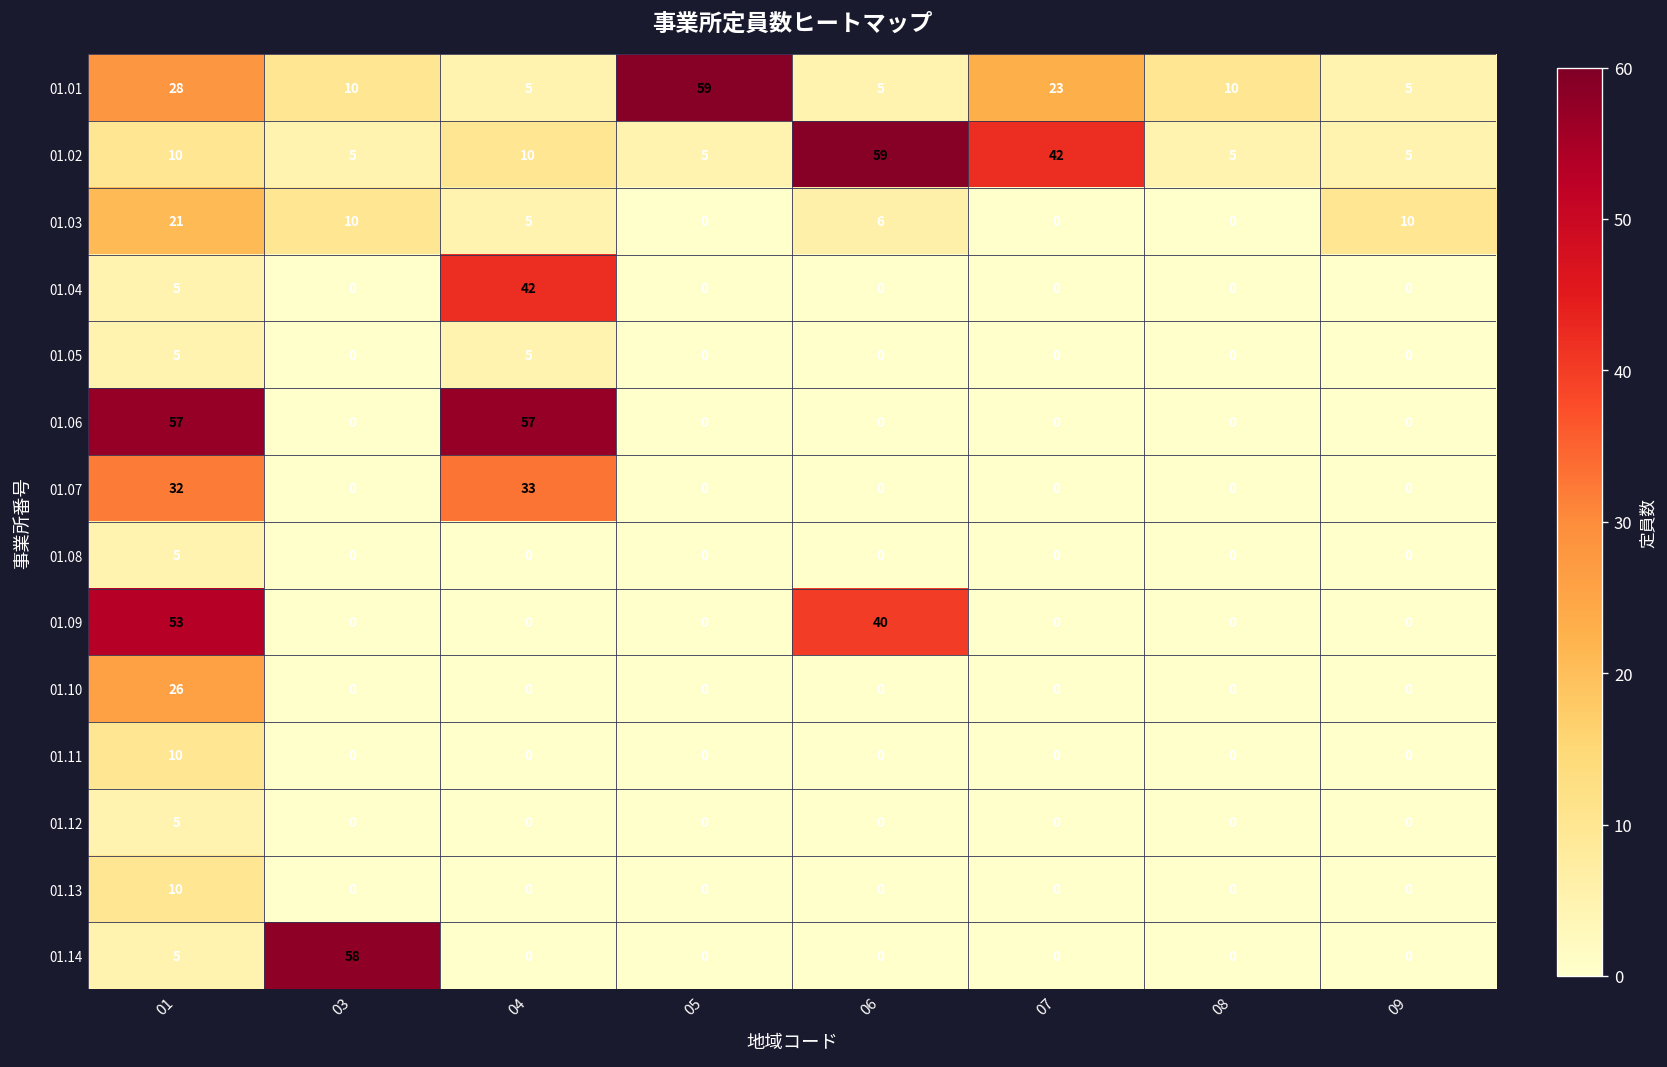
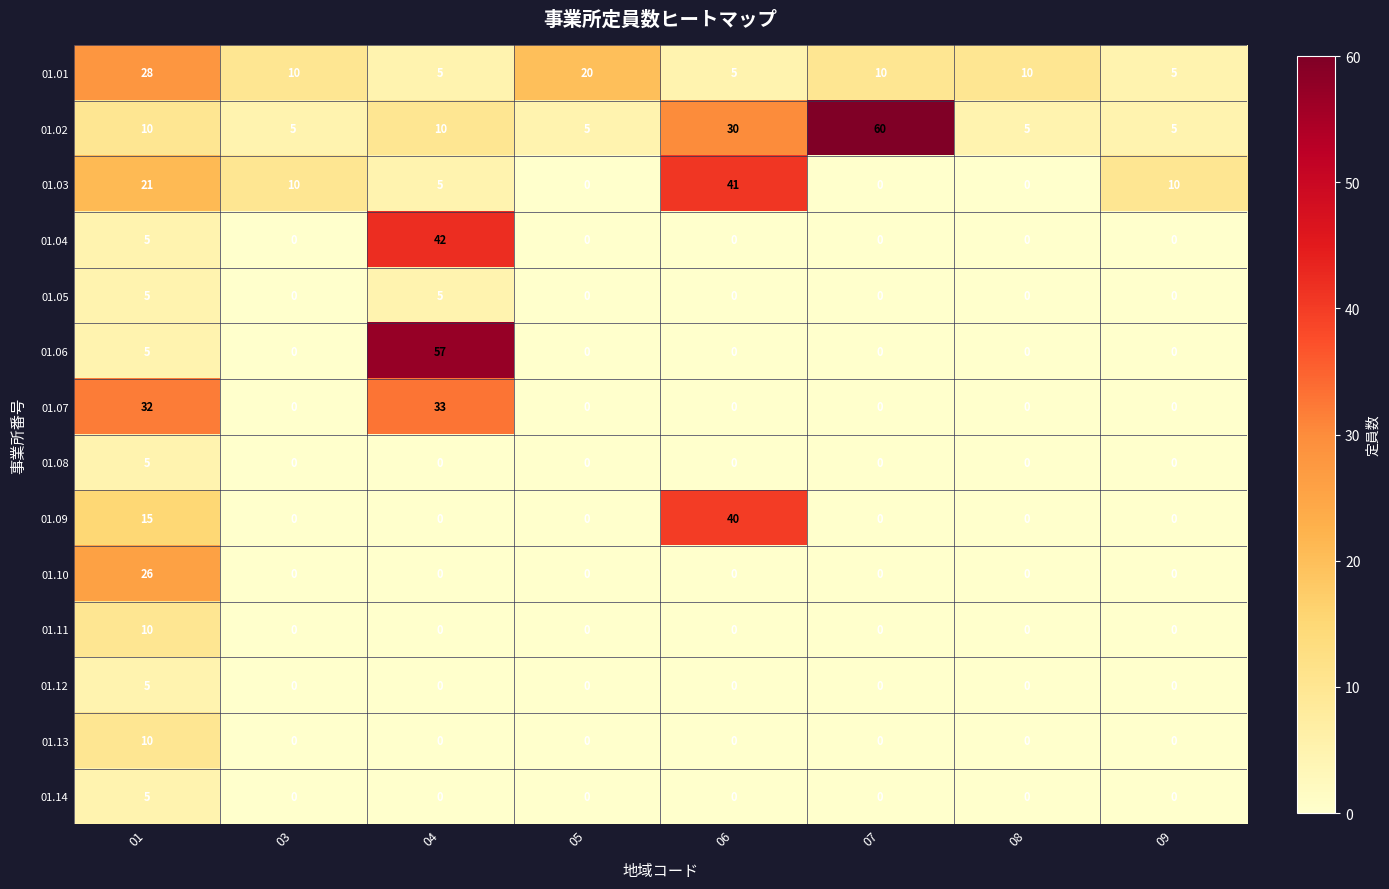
01.01, 05: 59 -> 20
01.01, 07: 23 -> 10
01.02, 06: 59 -> 30
01.02, 07: 42 -> 60
01.03, 06: 6 -> 41
01.06, 01: 57 -> 5
01.09, 01: 53 -> 15
01.14, 03: 58 -> 0
